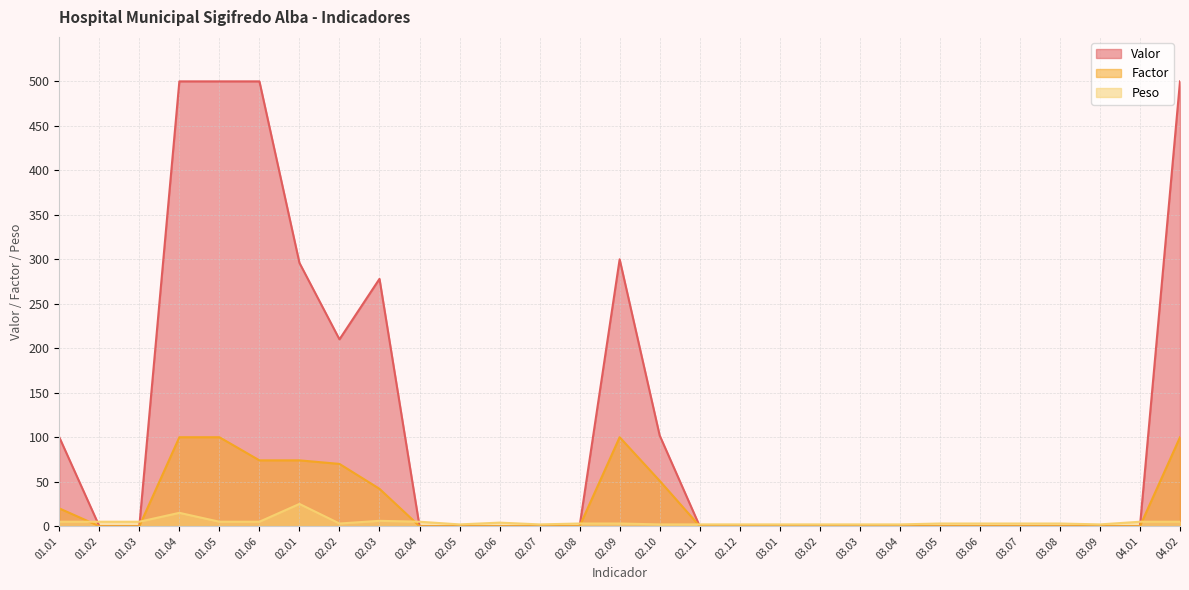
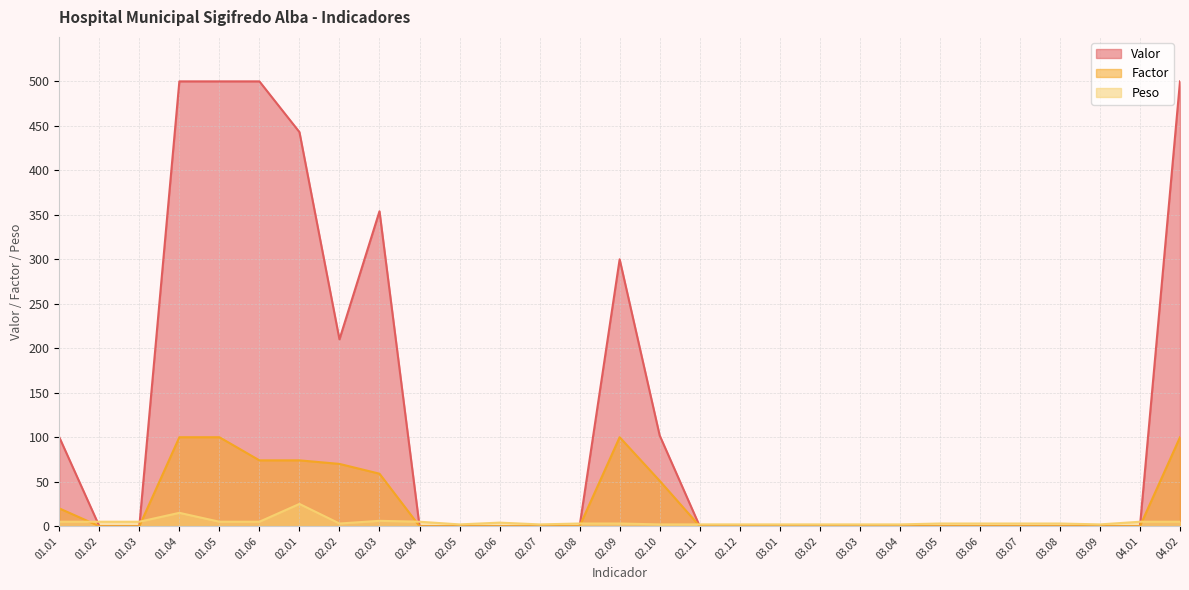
Valor, 02.01: 300 -> 440
Valor, 02.03: 280 -> 350
Factor, 02.03: 40 -> 60
